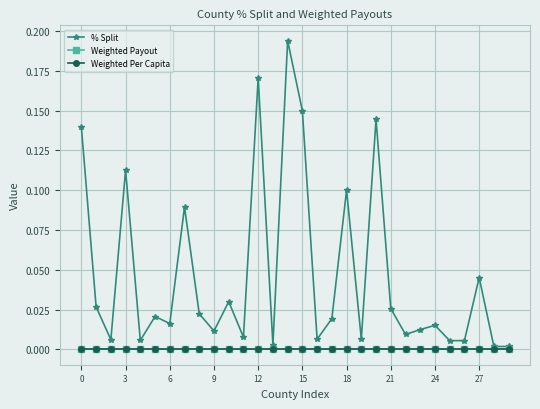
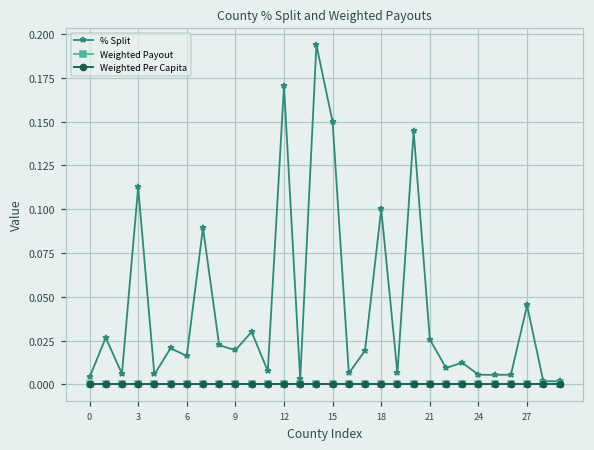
% Split, 0: 0.140 -> 0.004
% Split, 9: 0.011 -> 0.020
% Split, 24: 0.015 -> 0.005
